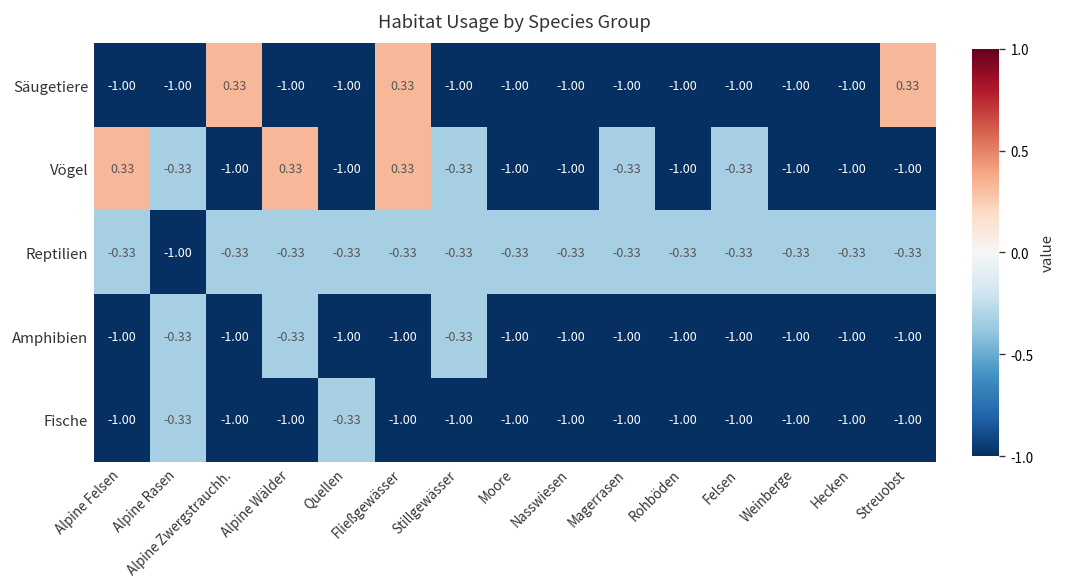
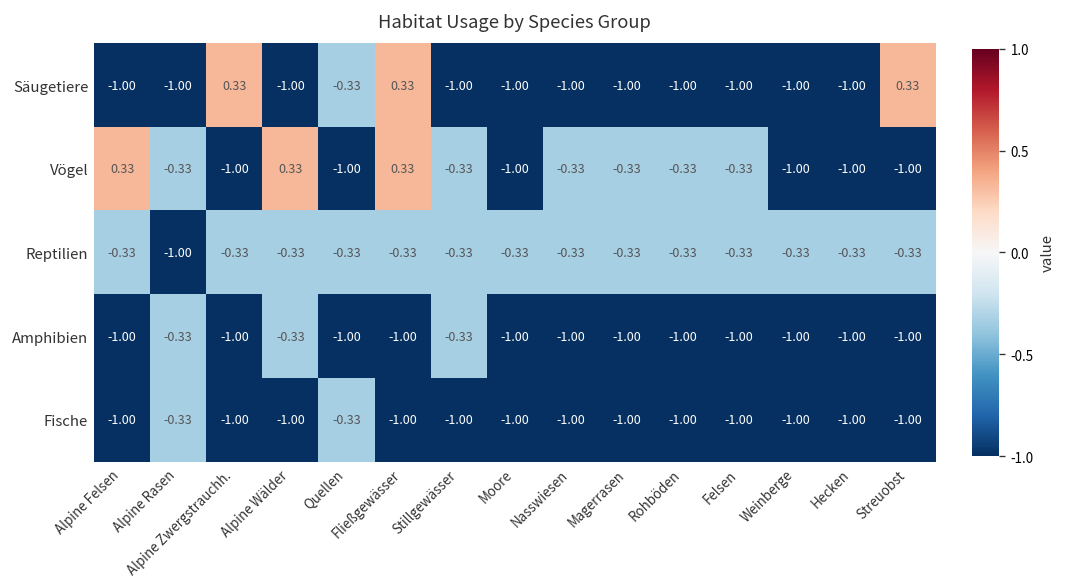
Säugetiere, Quellen: -1.00 -> -0.33
Vögel, Nasswiesen: -1.00 -> -0.33
Vögel, Rohböden: -1.00 -> -0.33
